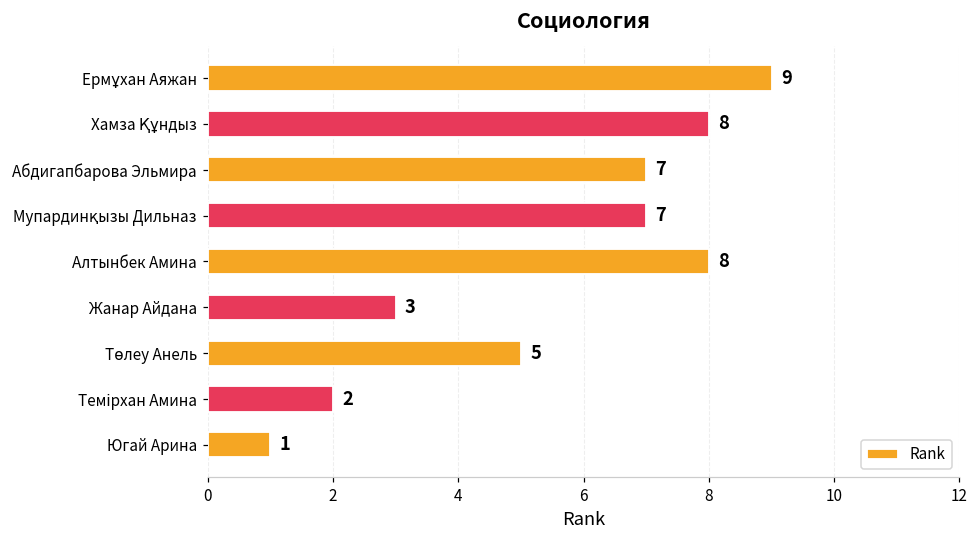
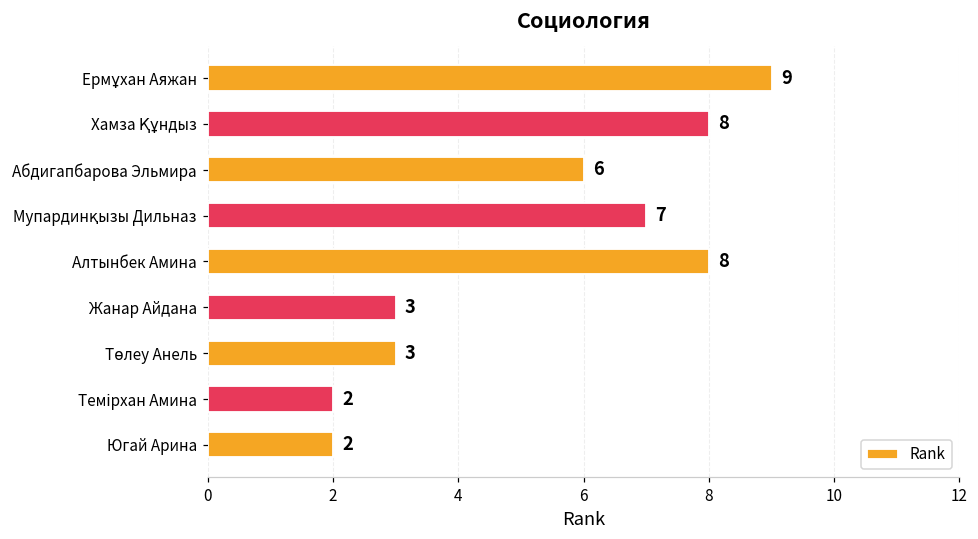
Абдигапбарова Эльмира: 7 -> 6
Төлеу Анель: 5 -> 3
Югай Арина: 1 -> 2
